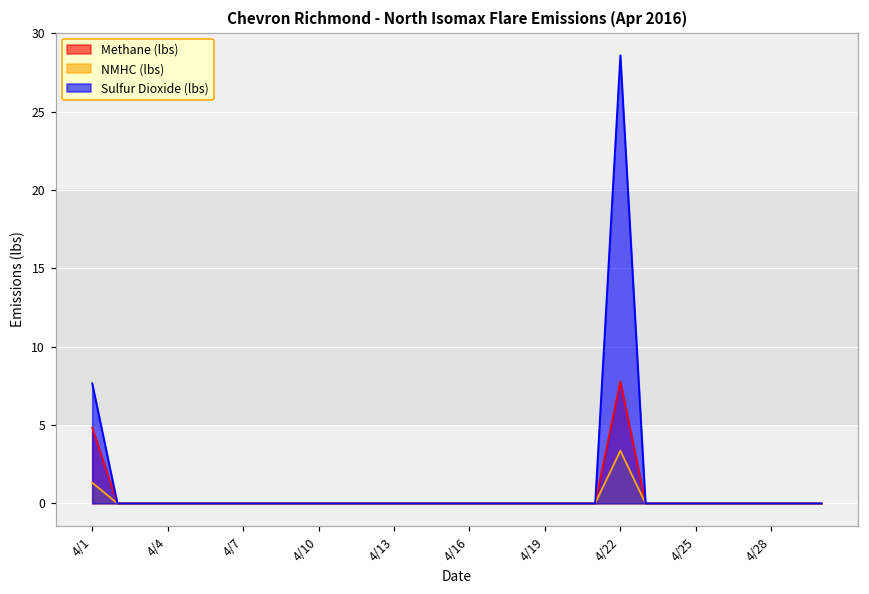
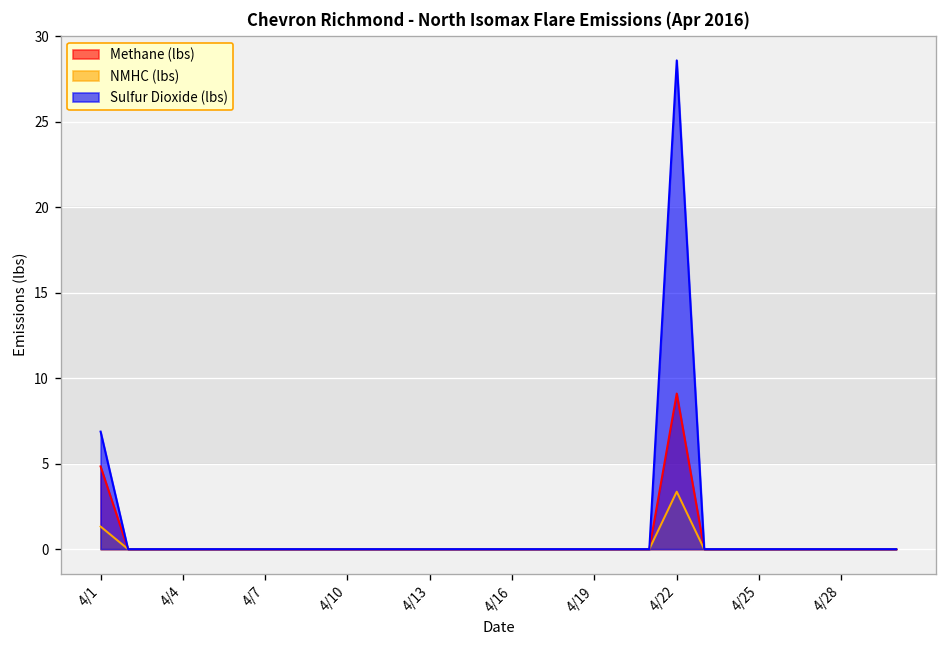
Sulfur Dioxide (lbs), 4/1: 7.7 -> 6.9
Methane (lbs), 4/22: 7.8 -> 9.1
